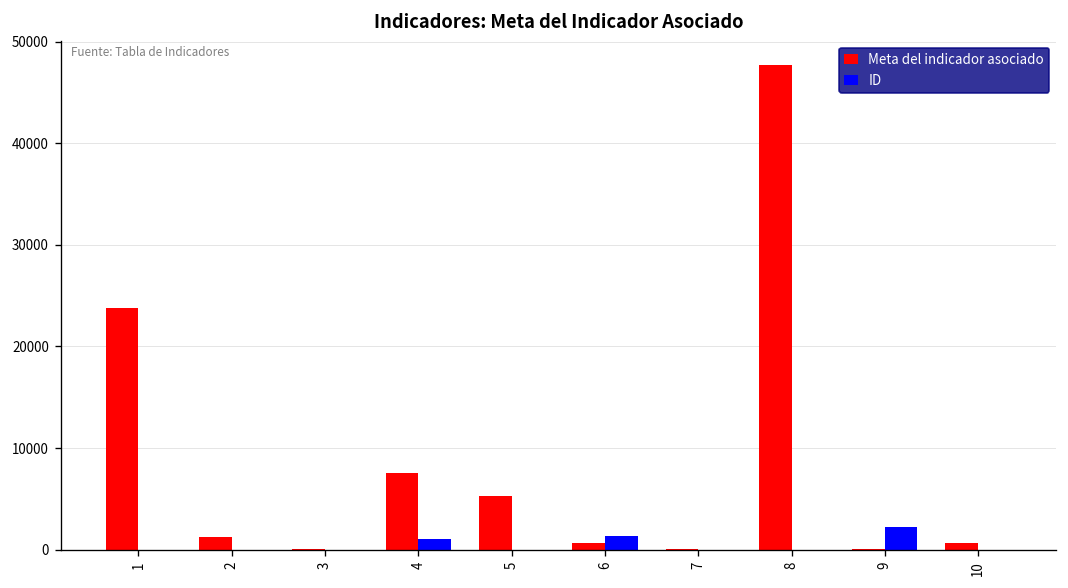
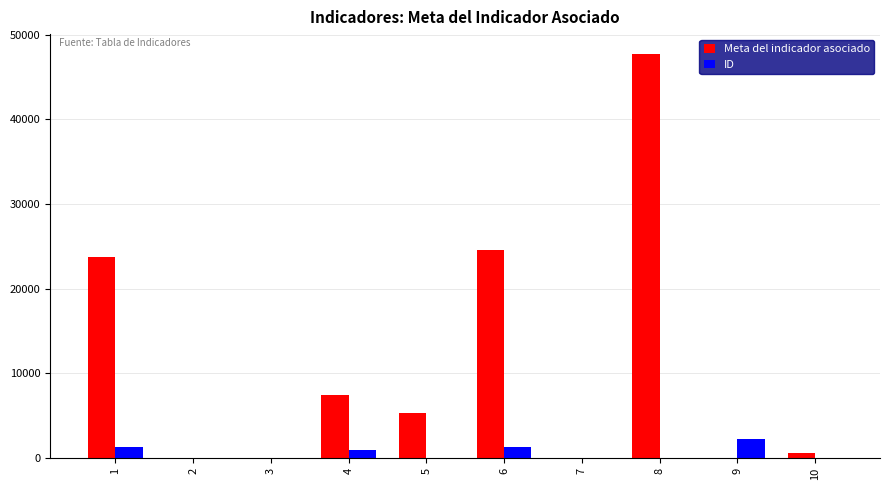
ID, 1: 0 -> 1000
Meta del indicador asociado, 2: 1000 -> 0
Meta del indicador asociado, 6: 1000 -> 25000
